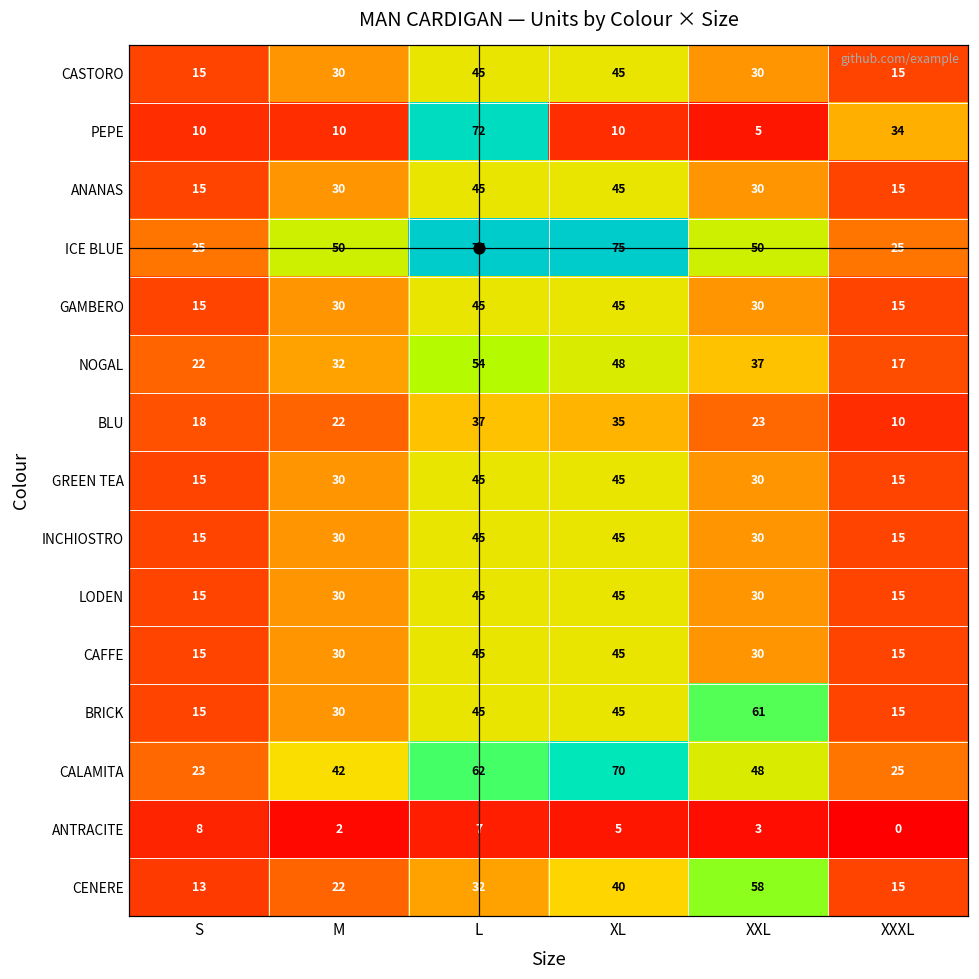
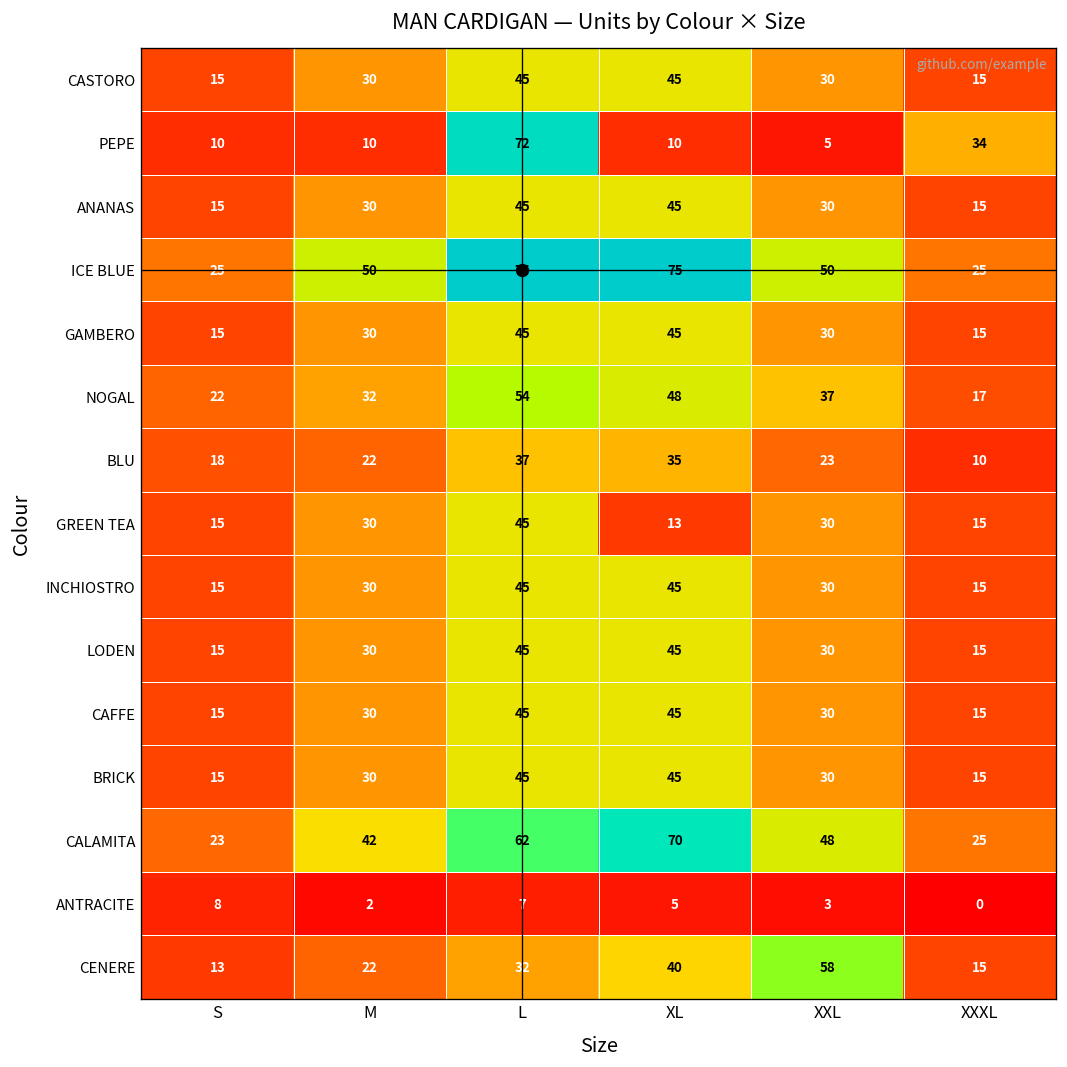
GREEN TEA, XL: 45 -> 13
BRICK, XXL: 61 -> 30
